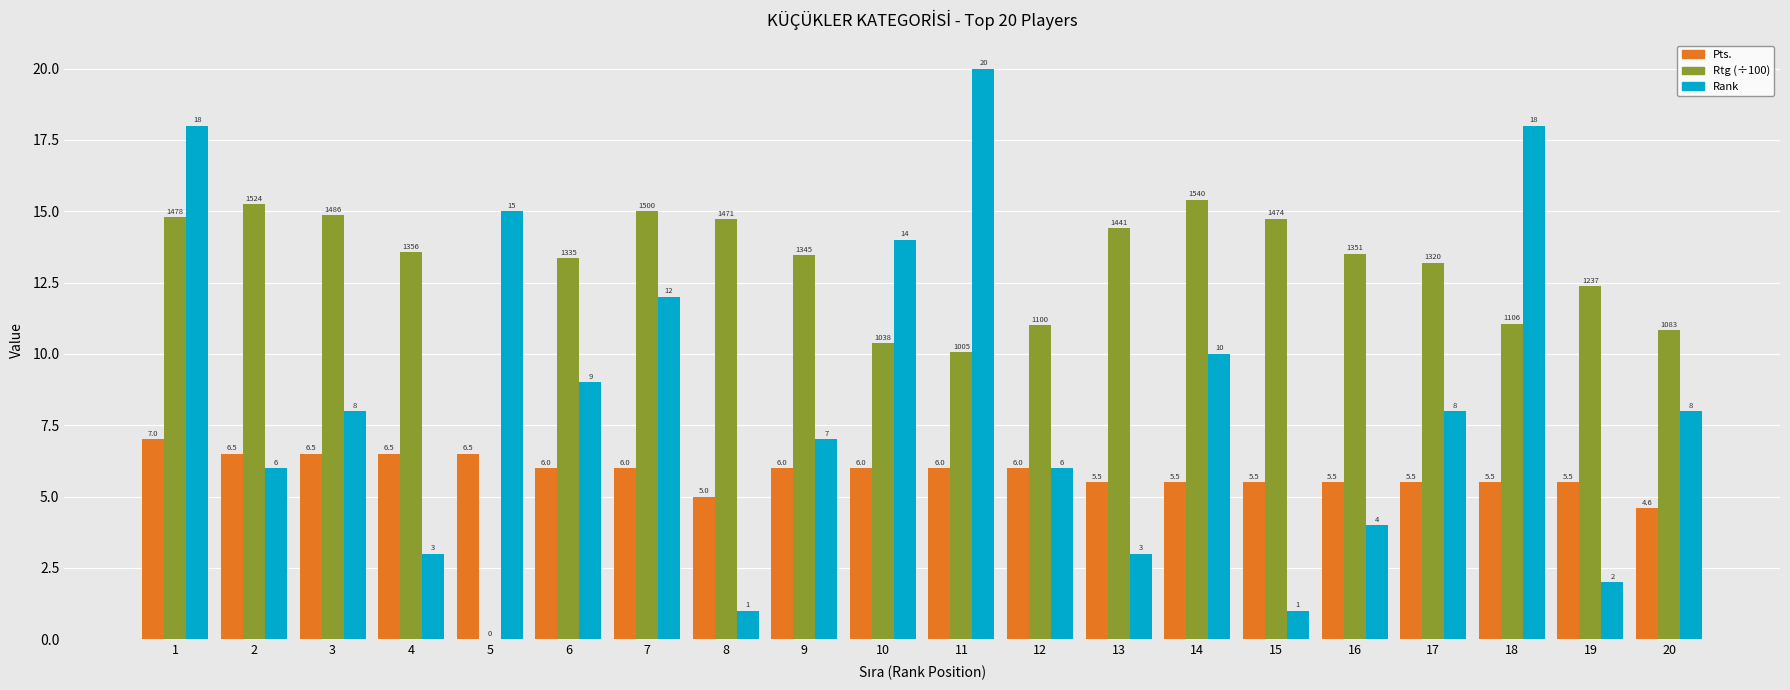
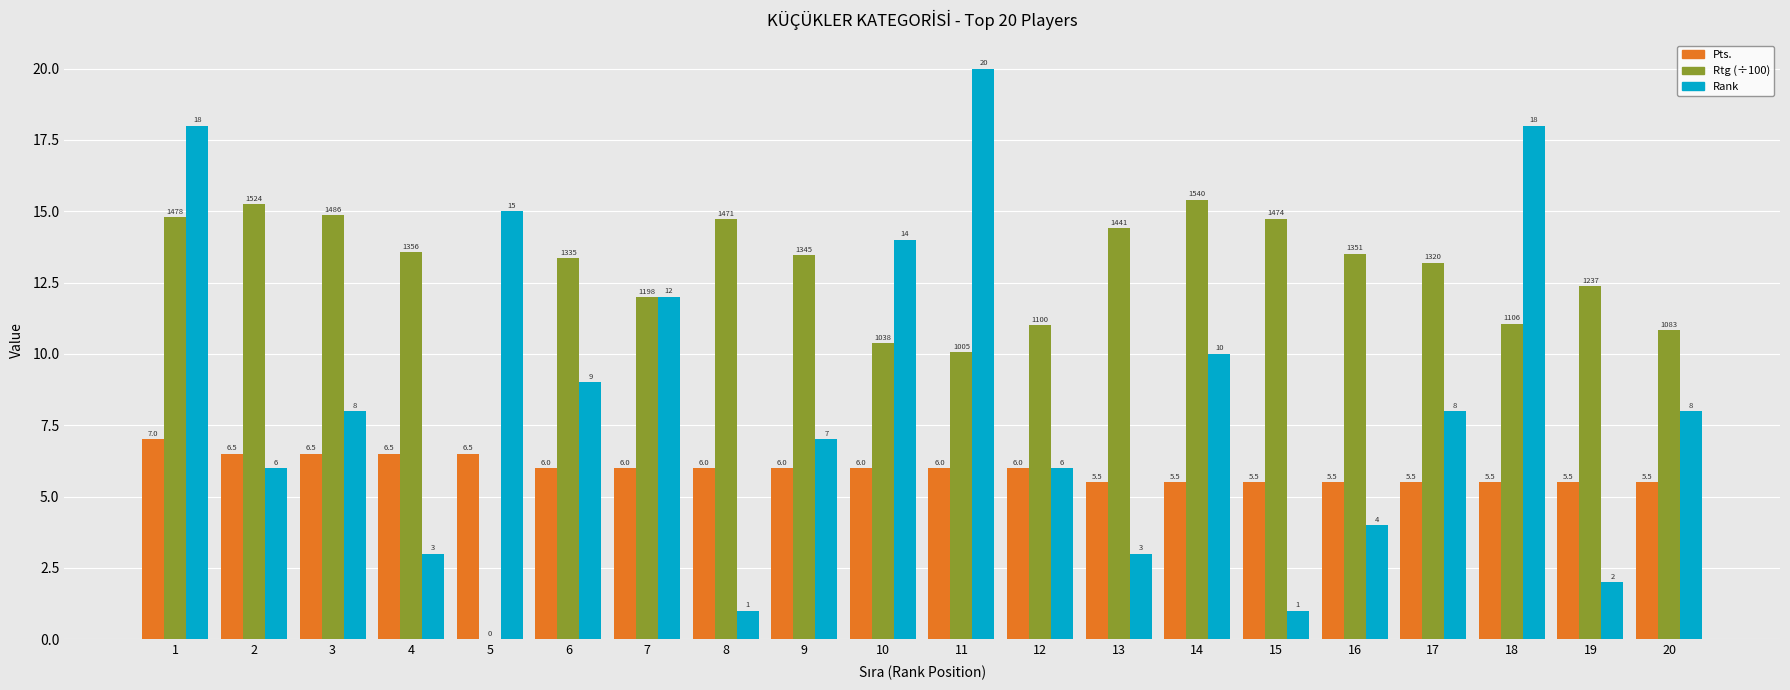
Rtg (÷100), 7: 1500 -> 1198
Pts., 8: 5.0 -> 6.0
Pts., 20: 4.6 -> 5.5
